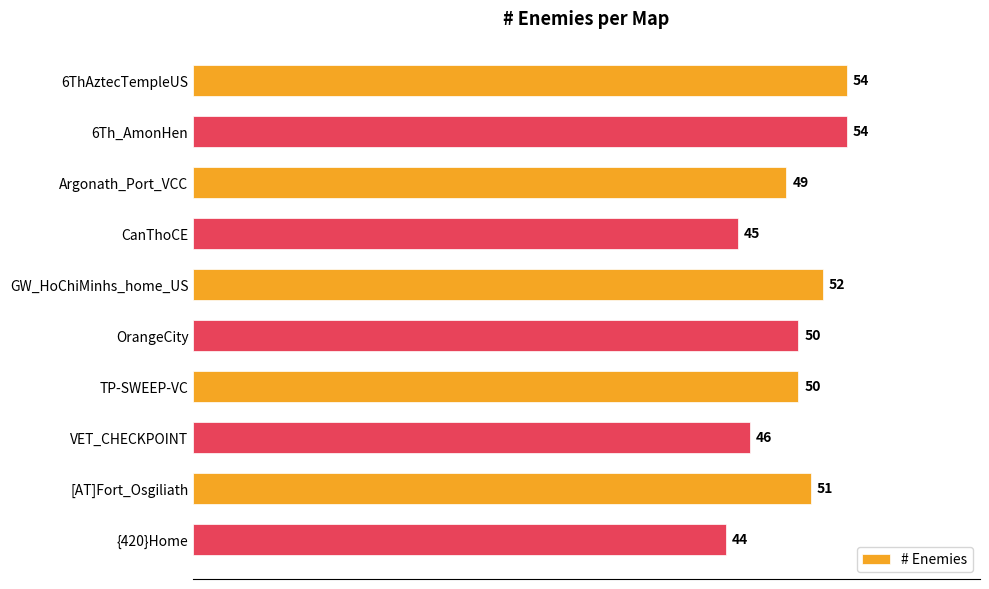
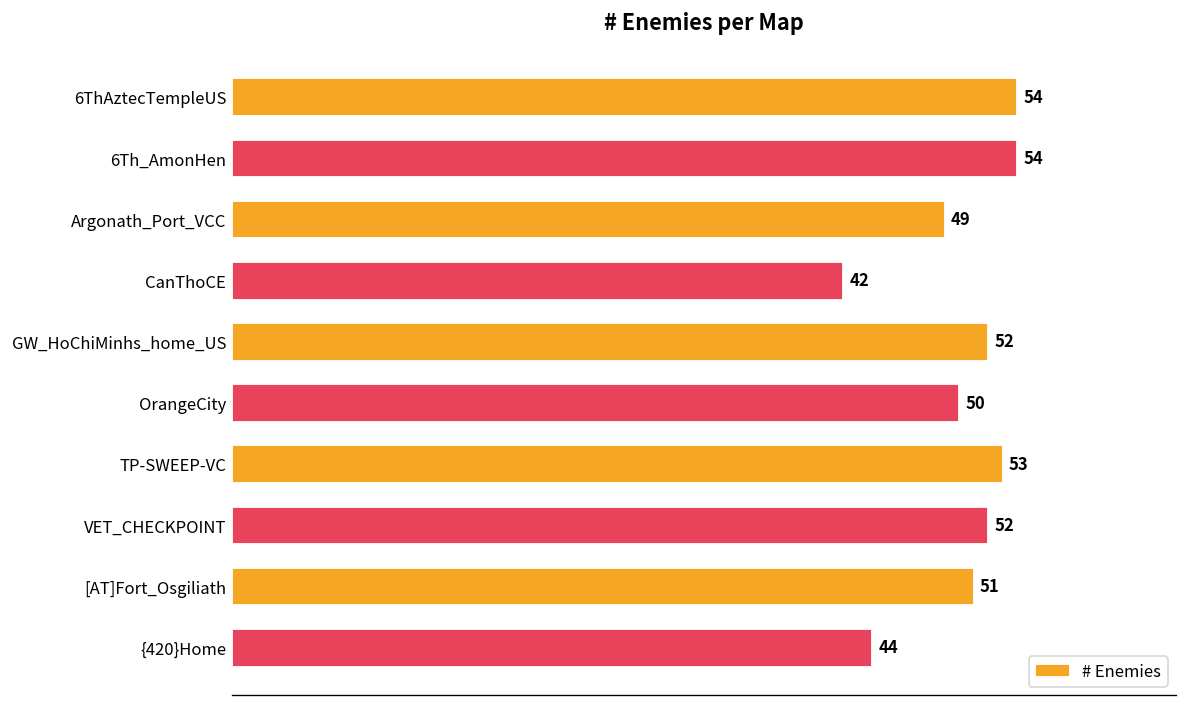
CanThoCE: 45 -> 42
TP-SWEEP-VC: 50 -> 53
VET_CHECKPOINT: 46 -> 52
